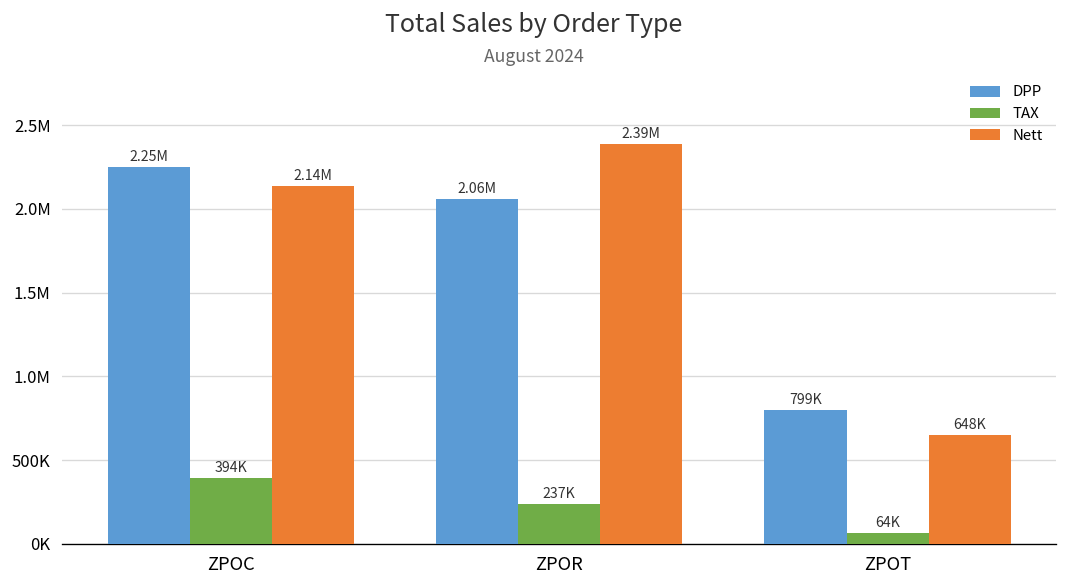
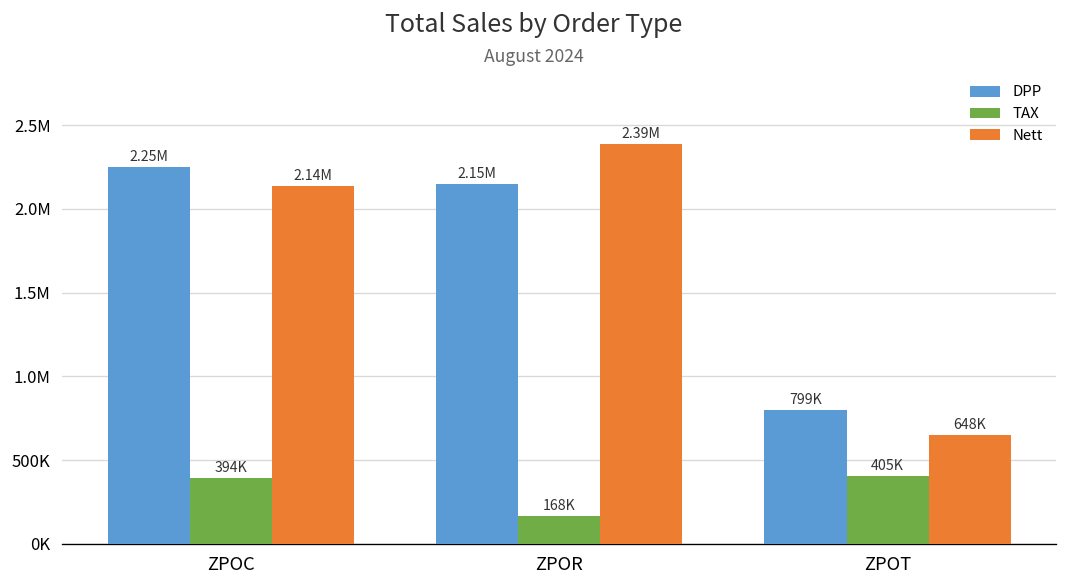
DPP, ZPOR: 2.06M -> 2.15M
TAX, ZPOR: 237K -> 168K
TAX, ZPOT: 64K -> 405K
